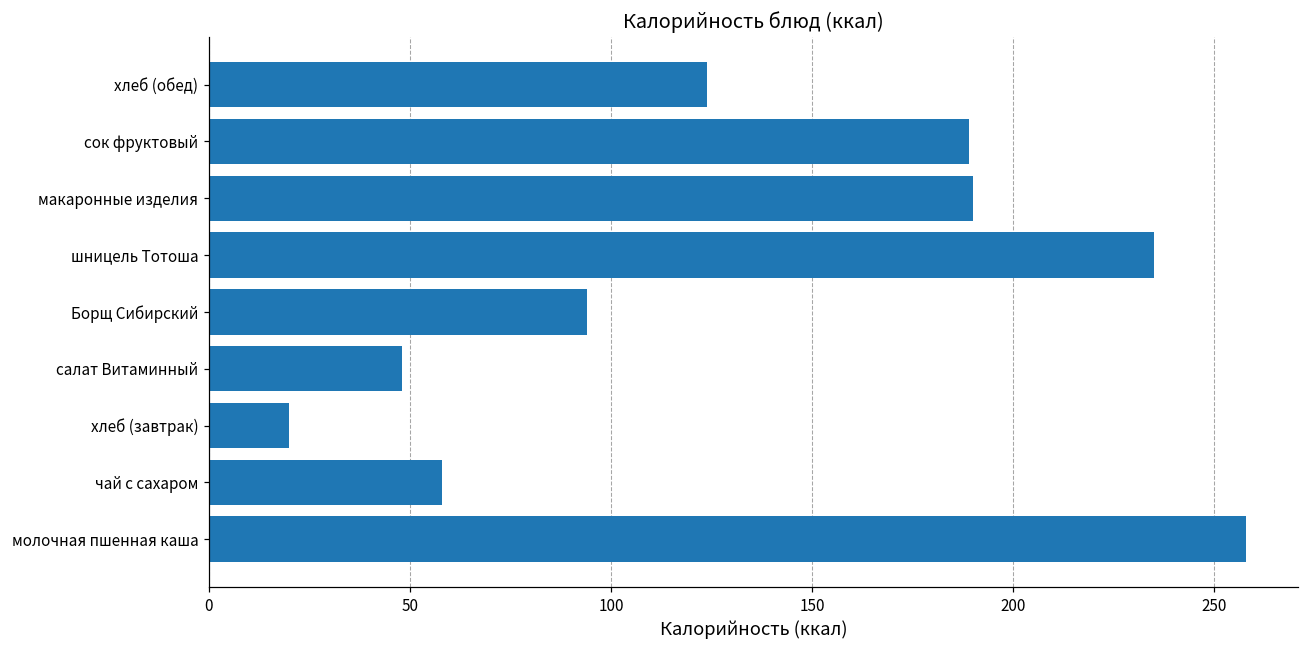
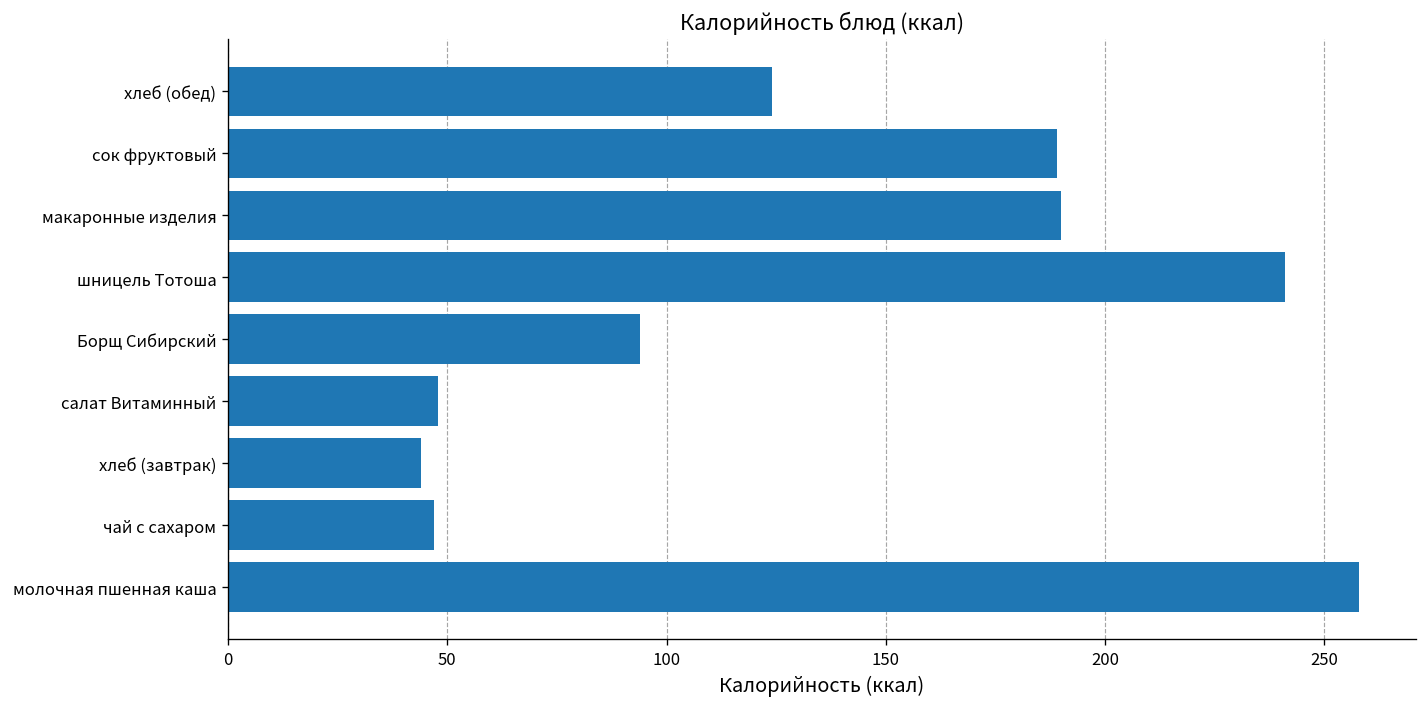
шницель Тотоша: 235 -> 241
хлеб (завтрак): 20 -> 44
чай с сахаром: 58 -> 47
